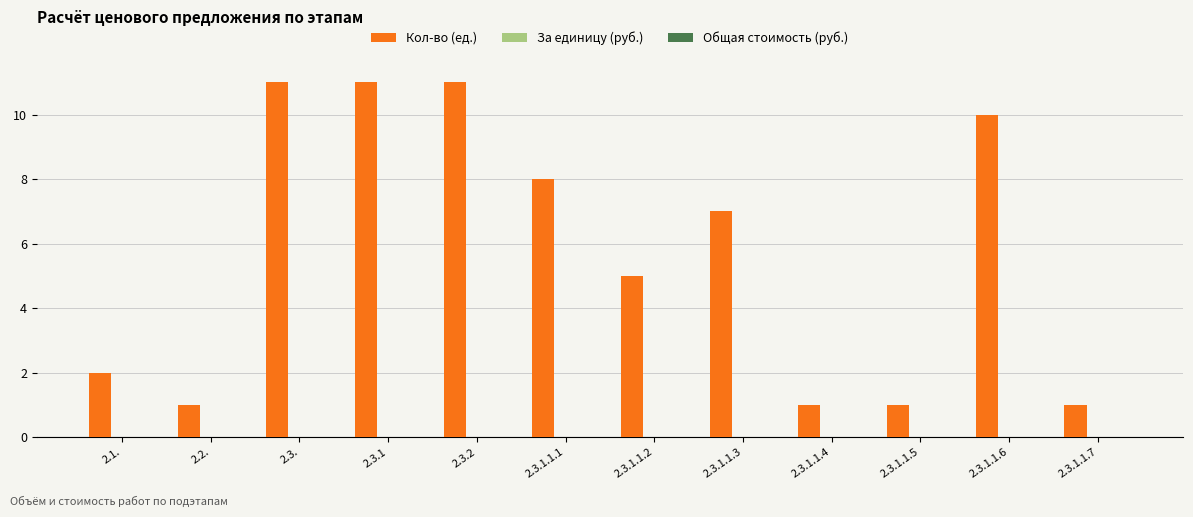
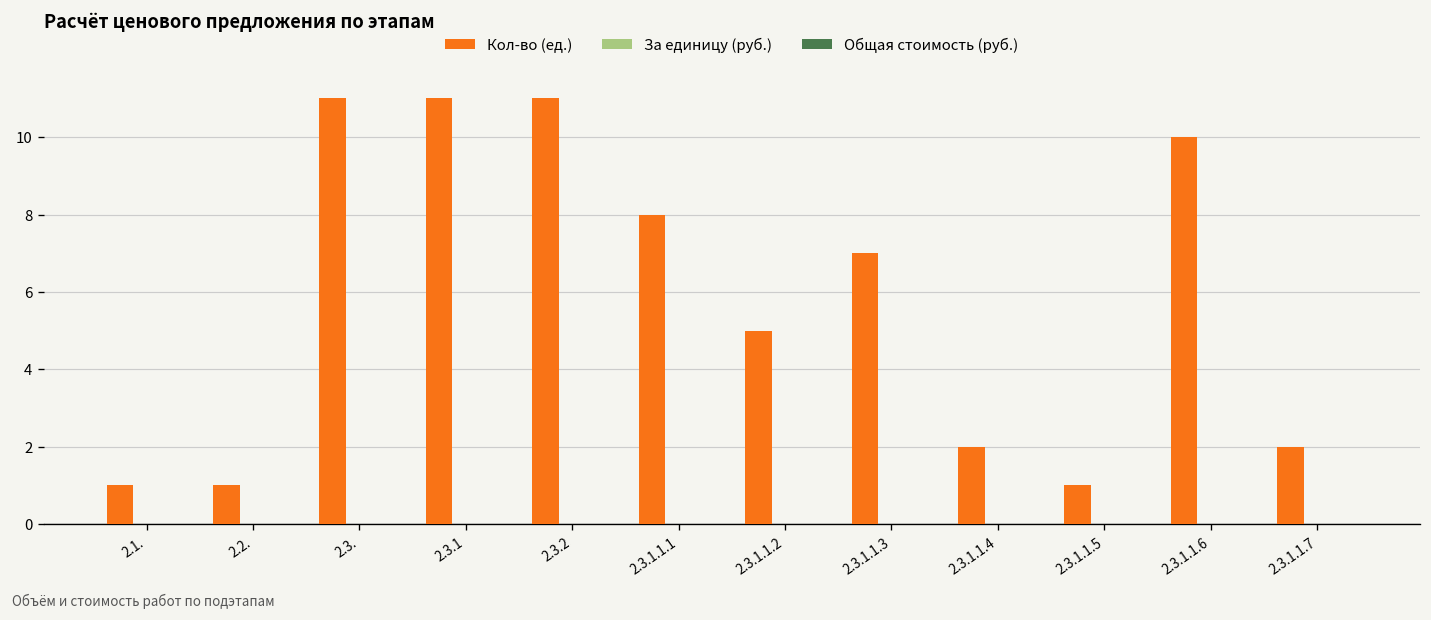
Кол-во (ед.), 2.1.: 2 -> 1
Кол-во (ед.), 2.3.1.1.4: 1 -> 2
Кол-во (ед.), 2.3.1.1.7: 1 -> 2
